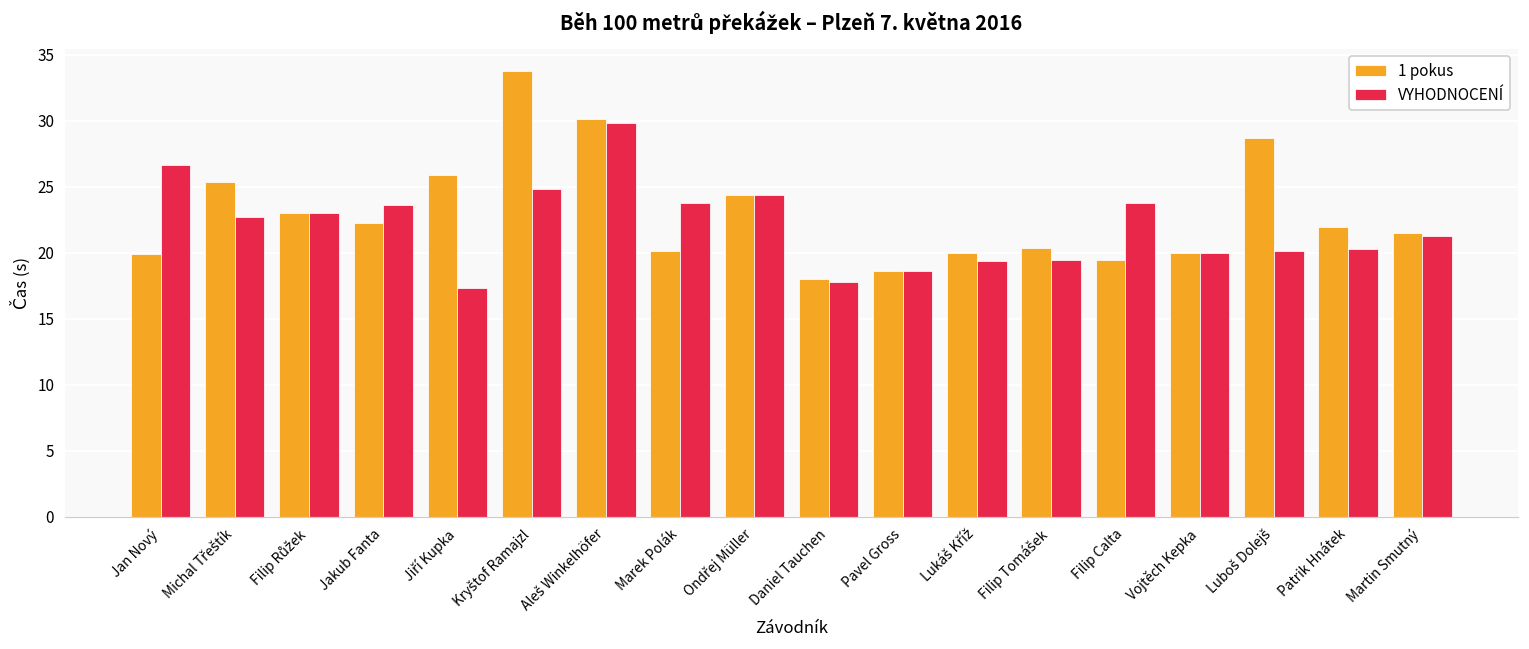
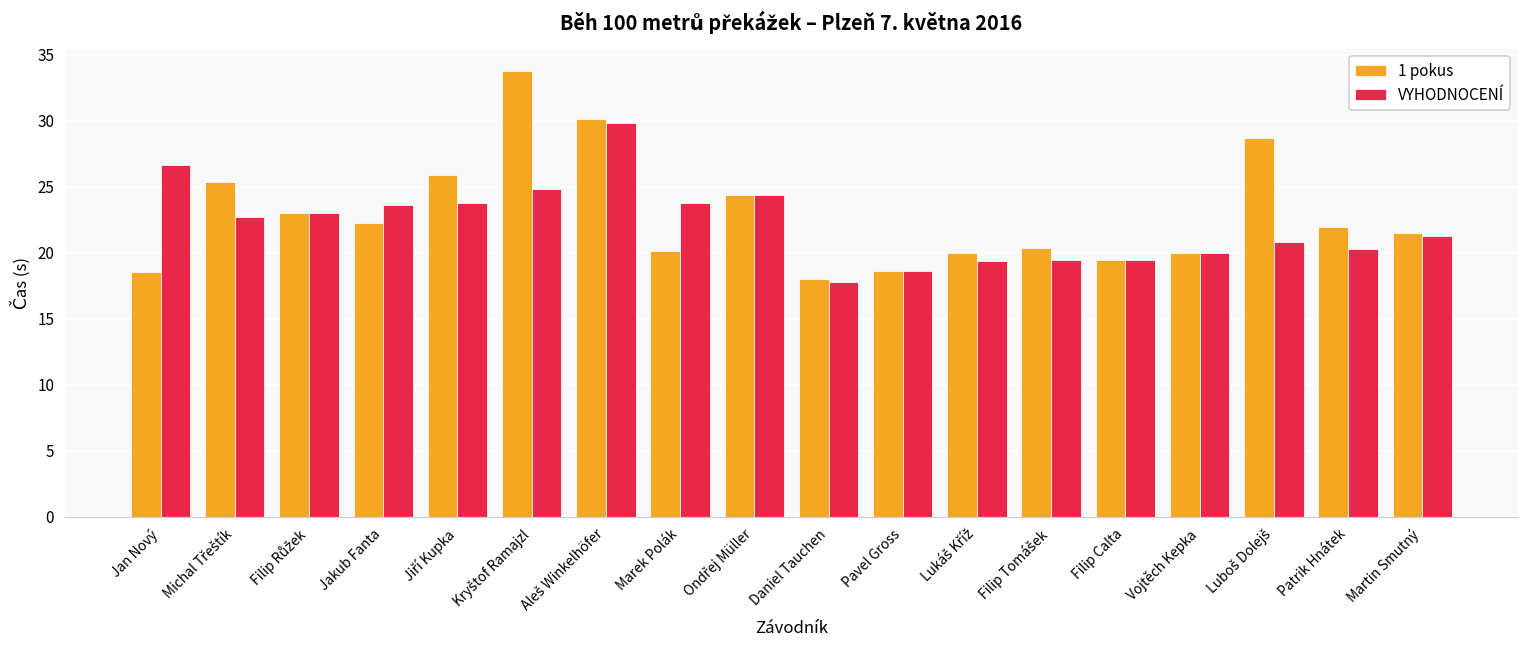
1 pokus, Jan Nový: 19.9 -> 18.5
VYHODNOCENÍ, Jiří Kupka: 17.3 -> 23.7
VYHODNOCENÍ, Filip Calta: 23.7 -> 19.4
VYHODNOCENÍ, Luboš Dolejš: 20.1 -> 20.8
